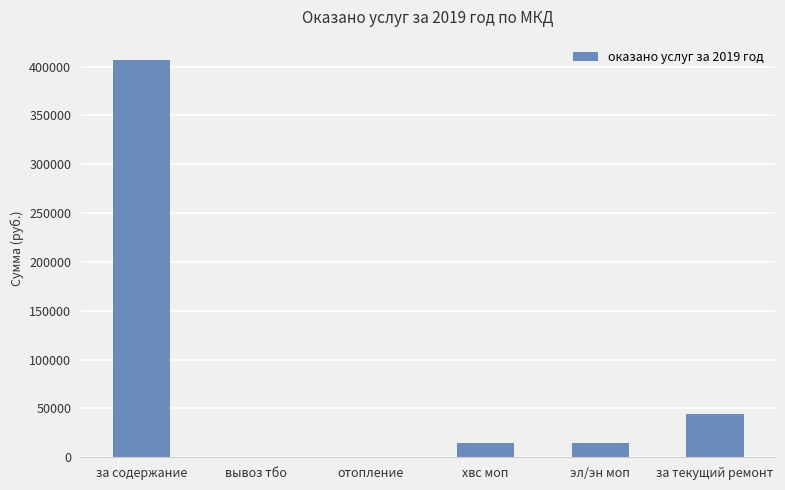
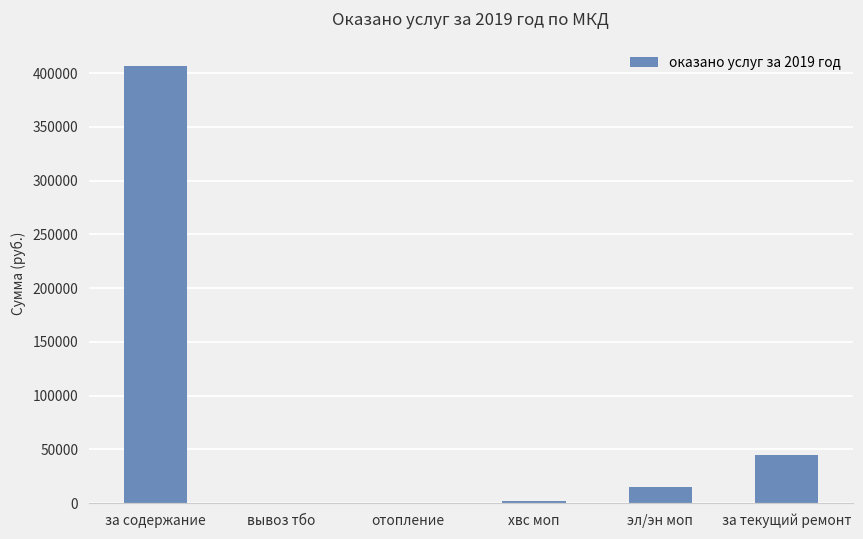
хвс моп: 10000 -> 0
